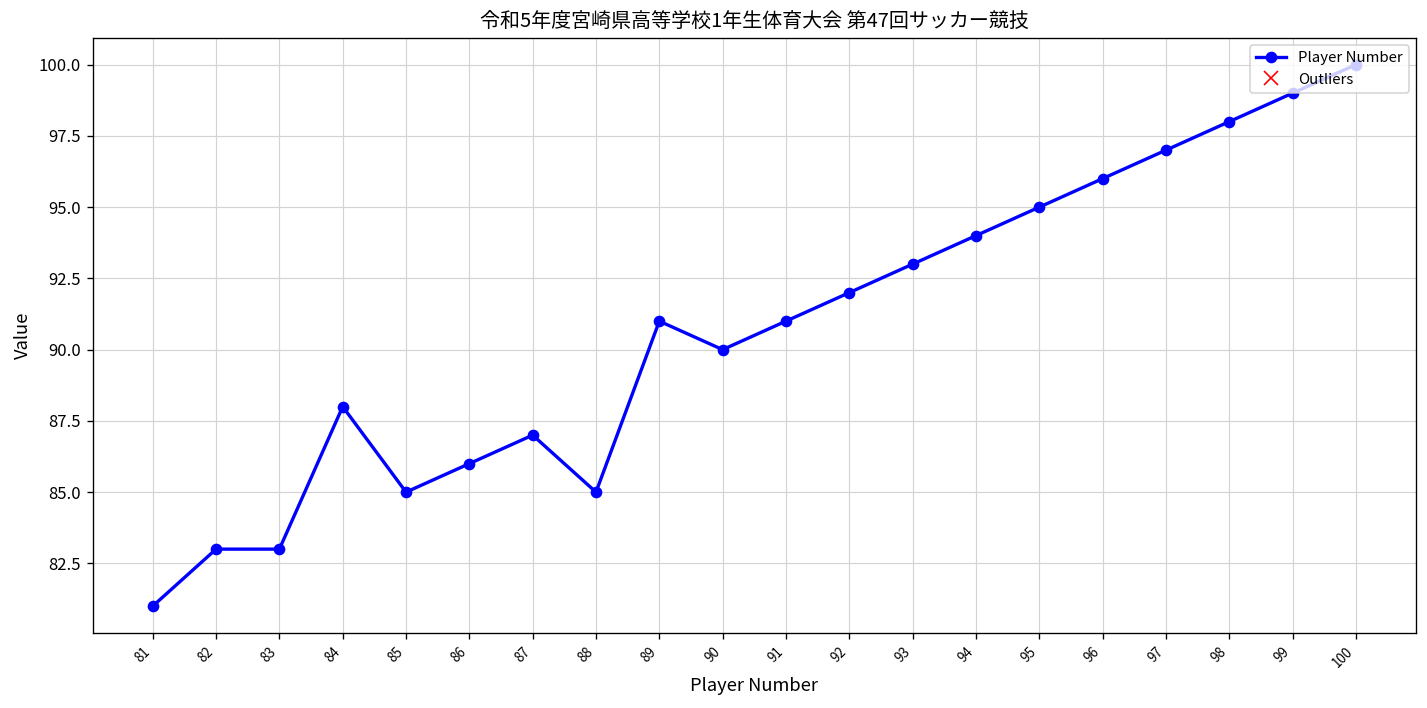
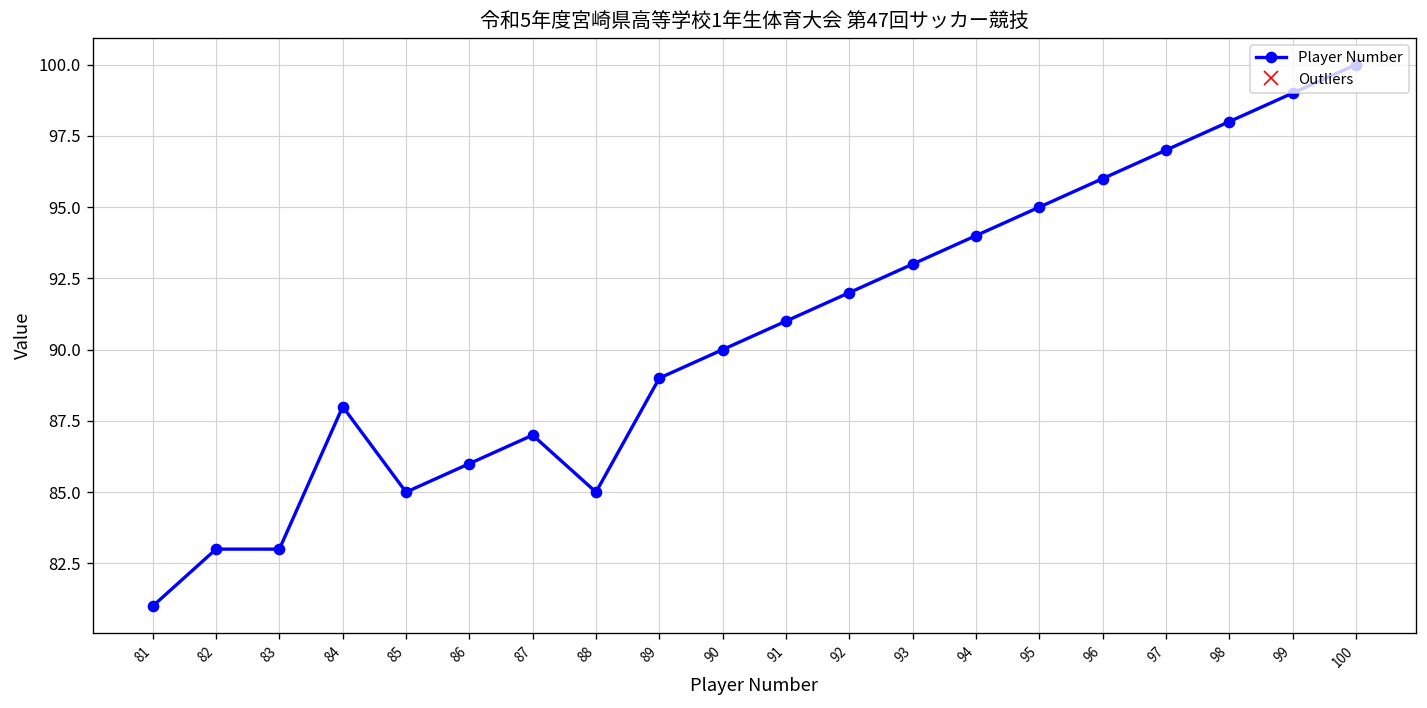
89: 91 -> 89
